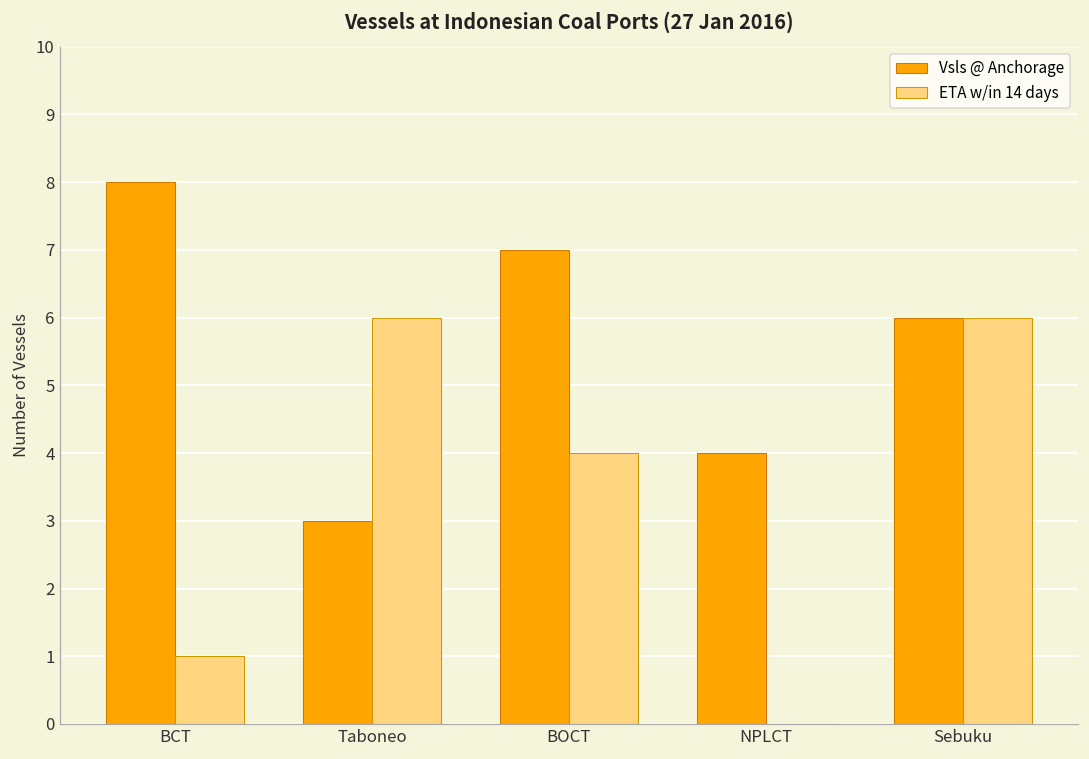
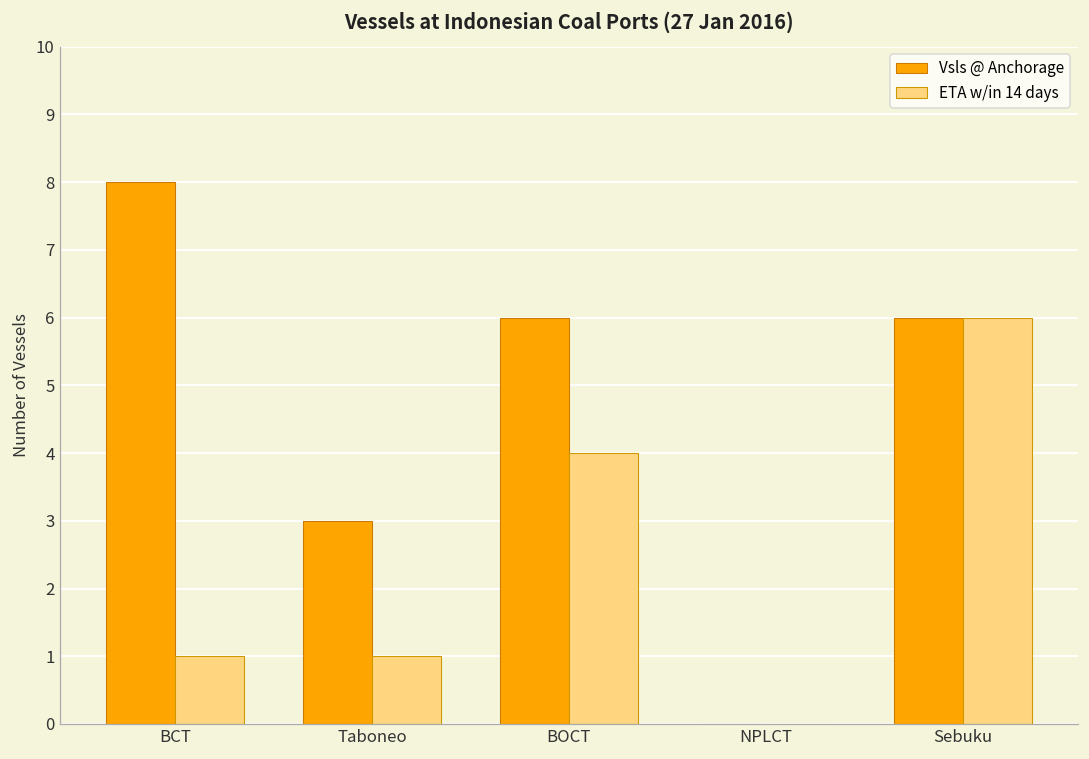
ETA w/in 14 days, Taboneo: 6 -> 1
Vsls @ Anchorage, BOCT: 7 -> 6
Vsls @ Anchorage, NPLCT: 4 -> 0
